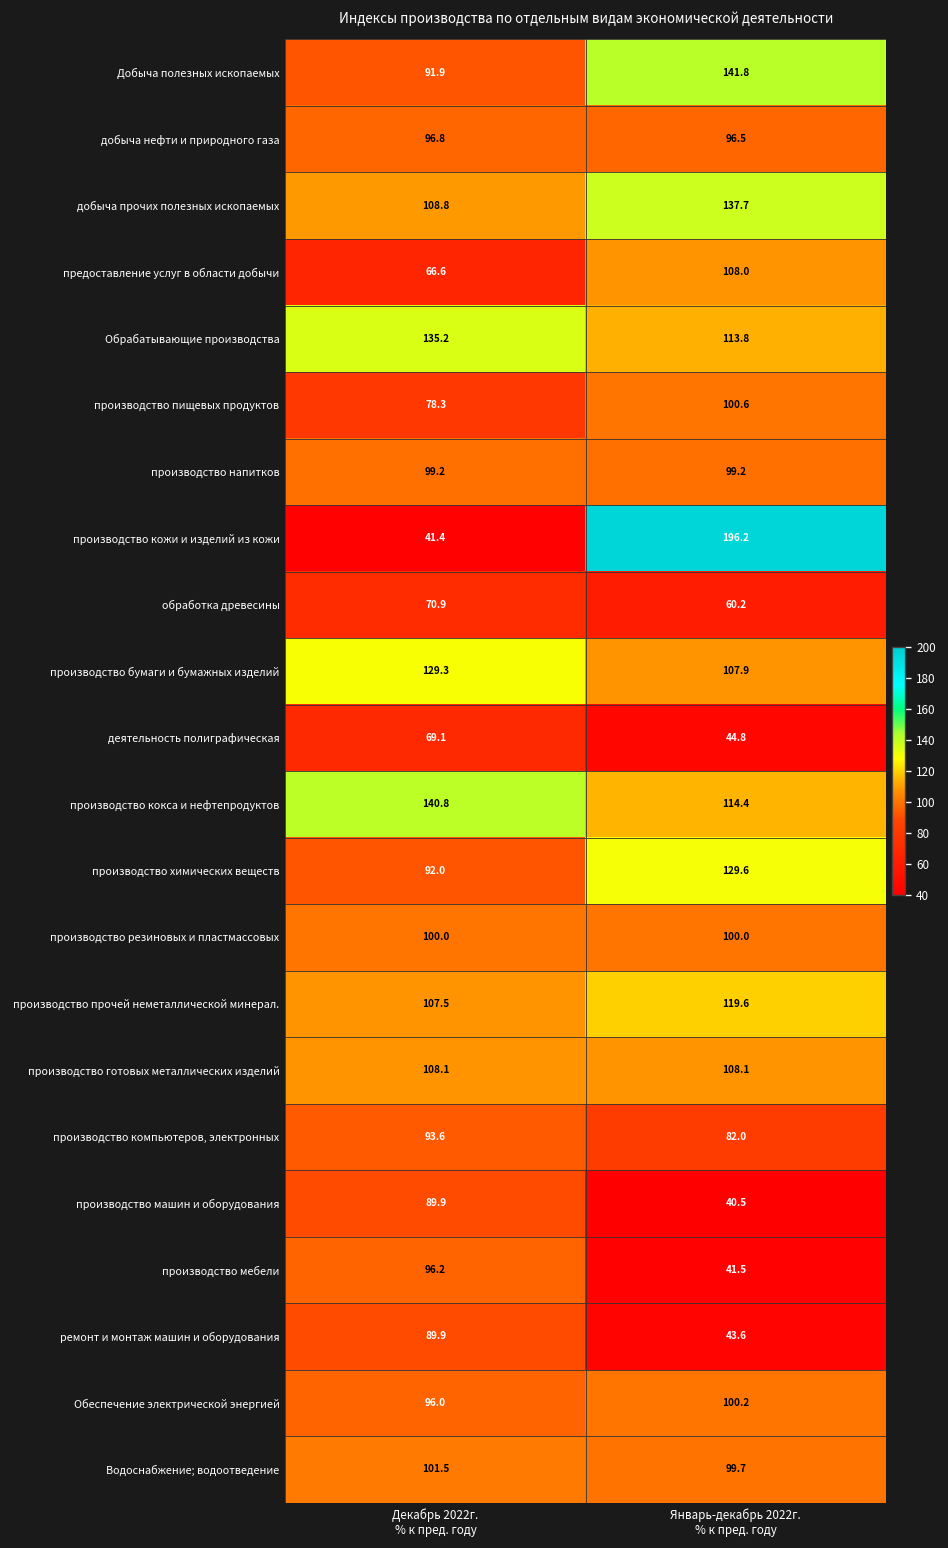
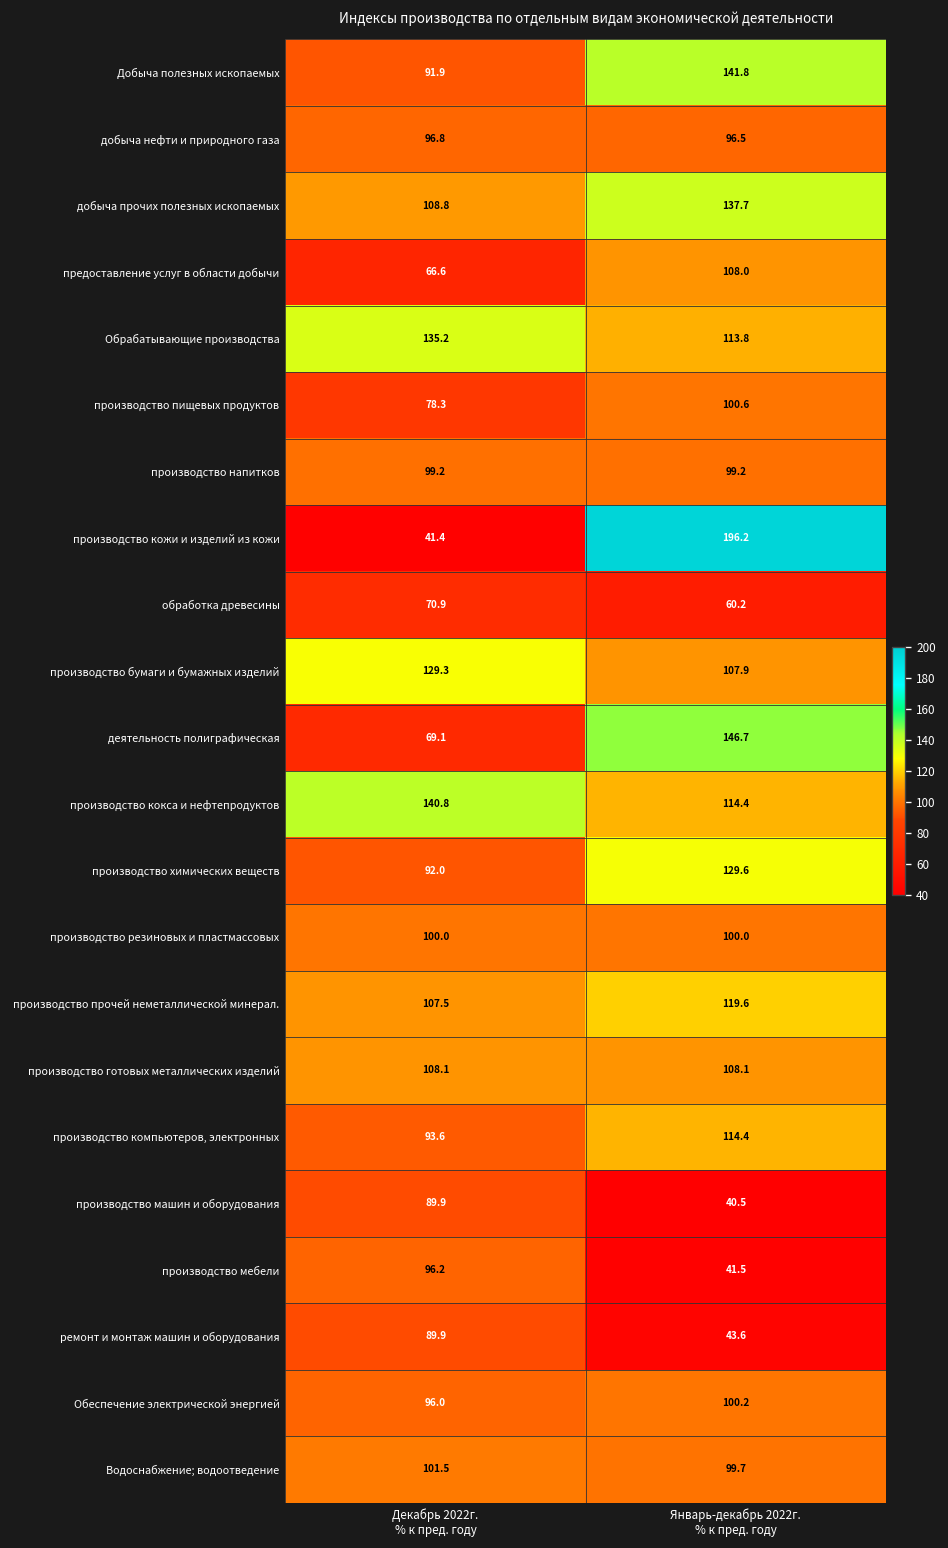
деятельность полиграфическая, Январь-декабрь 2022г. % к пред. году: 44.8 -> 146.7
производство компьютеров, электронных, Январь-декабрь 2022г. % к пред. году: 82.0 -> 114.4
